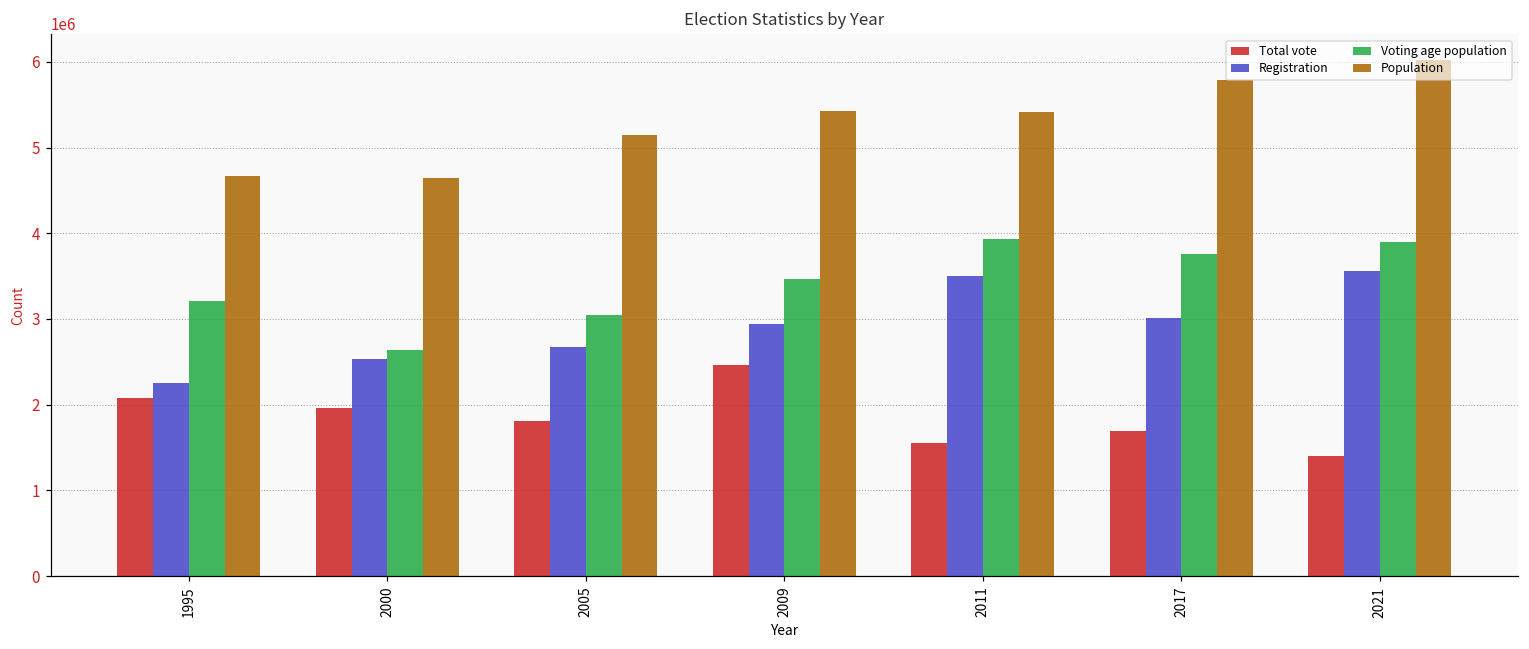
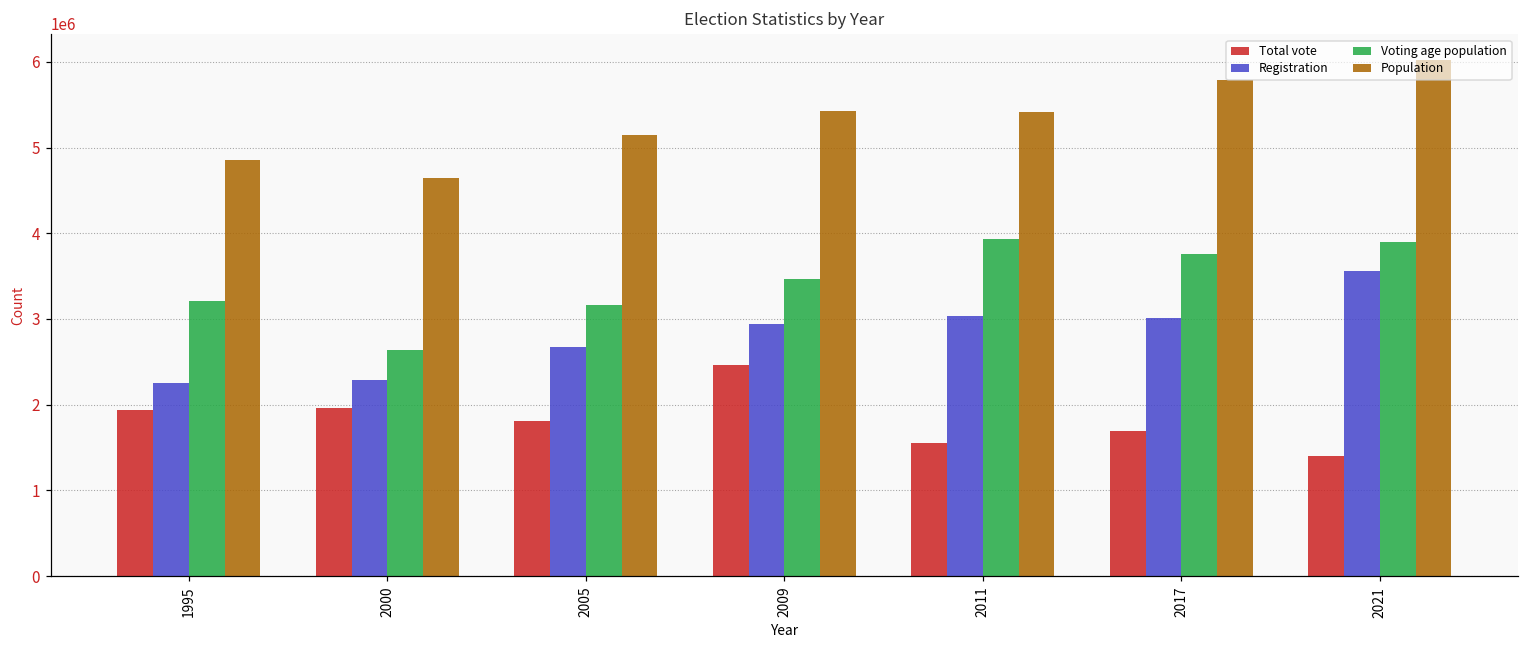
Total vote, 1995: 2100000 -> 1900000
Population, 1995: 4700000 -> 4900000
Registration, 2000: 2500000 -> 2300000
Voting age population, 2005: 3000000 -> 3200000
Registration, 2011: 3500000 -> 3000000
